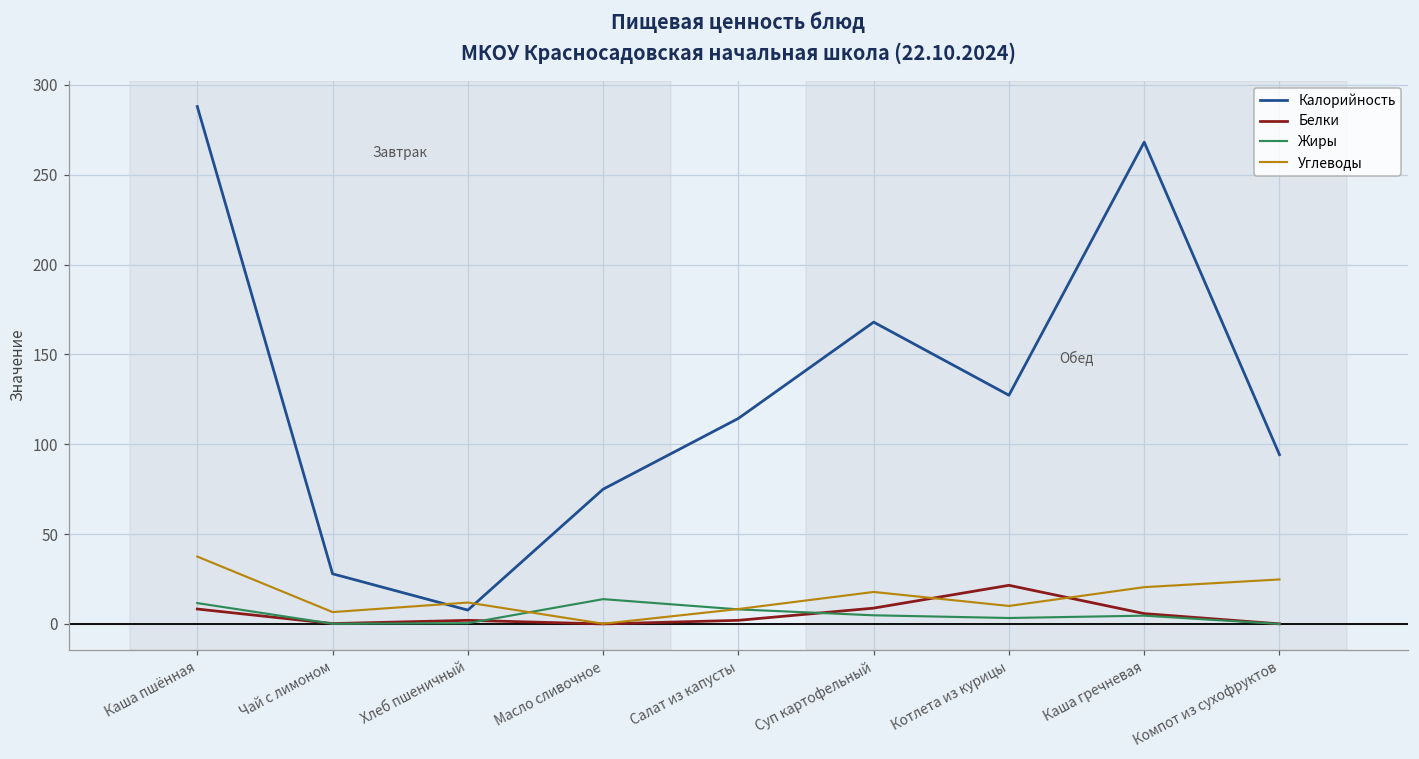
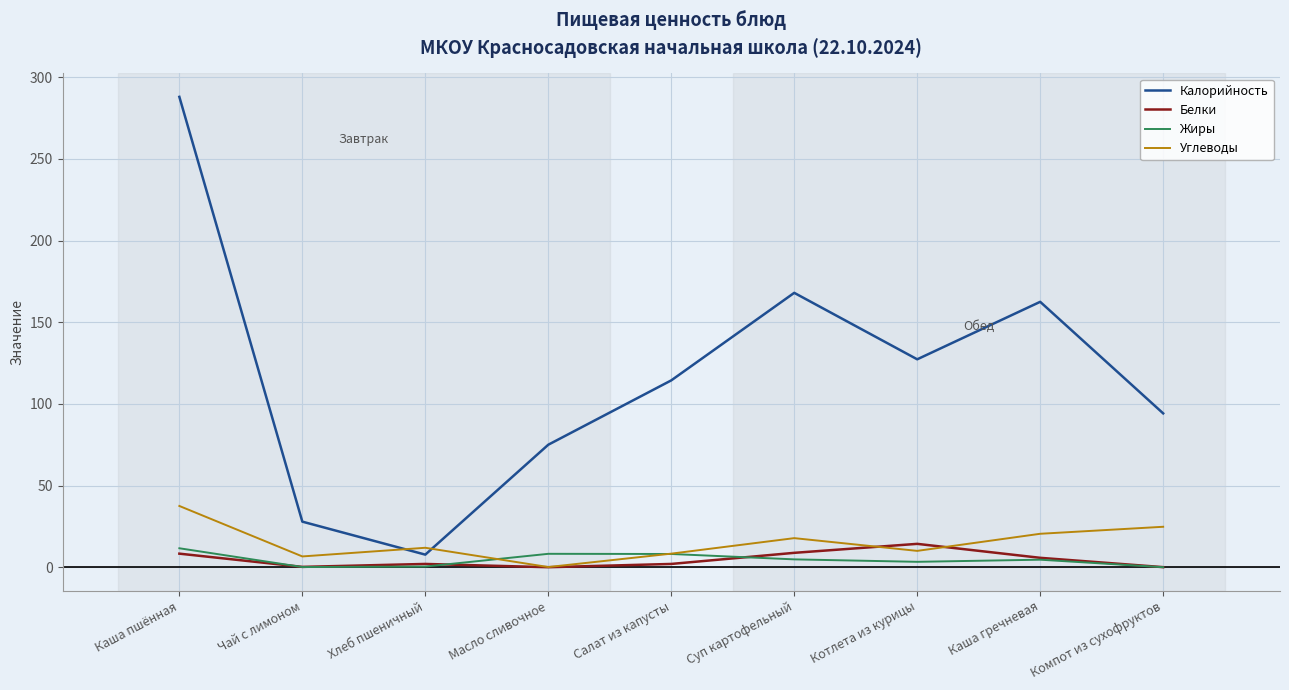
Жиры, Масло сливочное: 14 -> 8
Белки, Котлета из курицы: 22 -> 14
Калорийность, Каша гречневая: 268 -> 163
